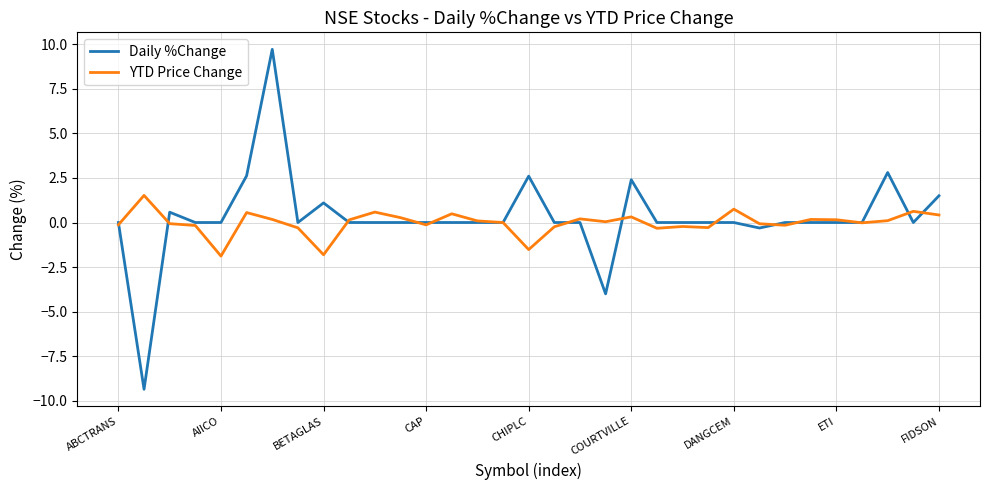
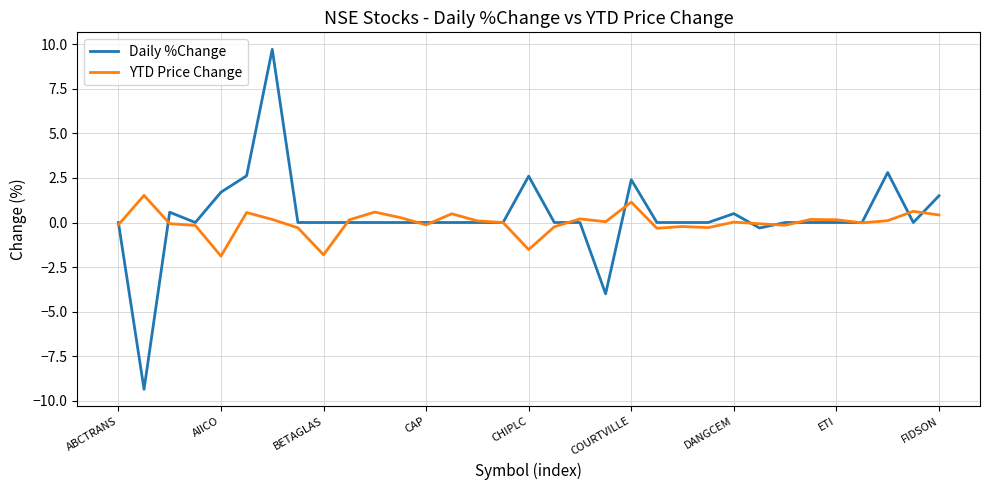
Daily %Change, AIICO: 0.0 -> 1.7
Daily %Change, BETAGLAS: 1.1 -> 0.0
YTD Price Change, COURTVILLE: 0.3 -> 1.1
Daily %Change, DANGCEM: 0.0 -> 0.5
YTD Price Change, DANGCEM: 0.7 -> 0.0
